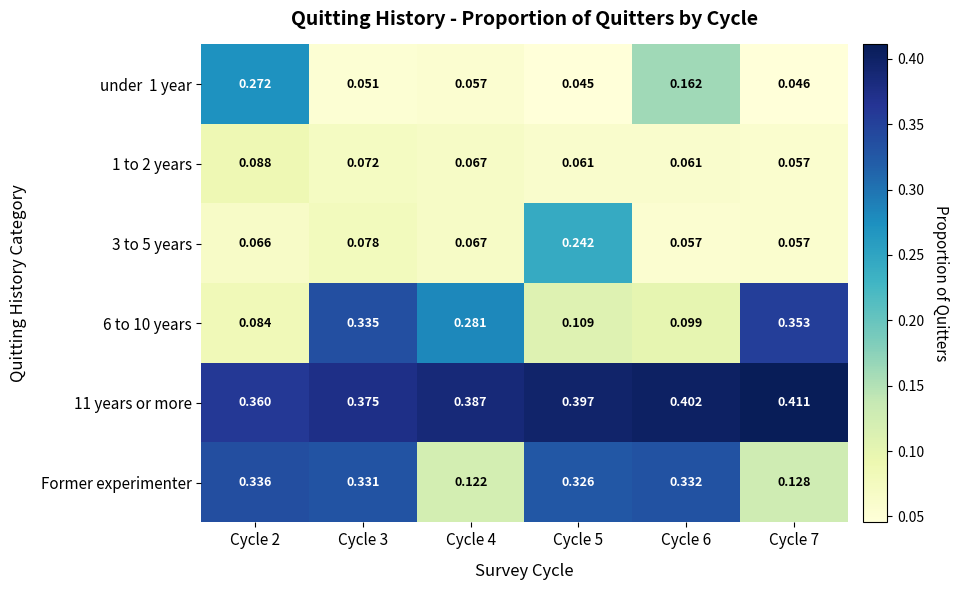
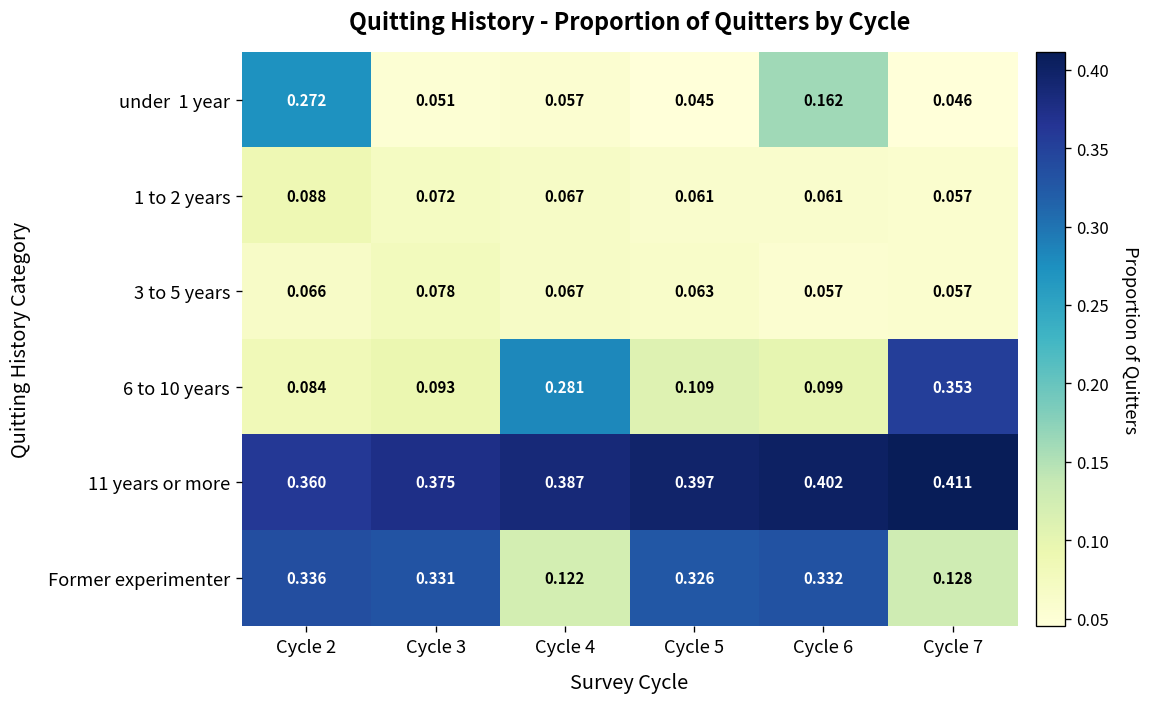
3 to 5 years, Cycle 5: 0.242 -> 0.063
6 to 10 years, Cycle 3: 0.335 -> 0.093
